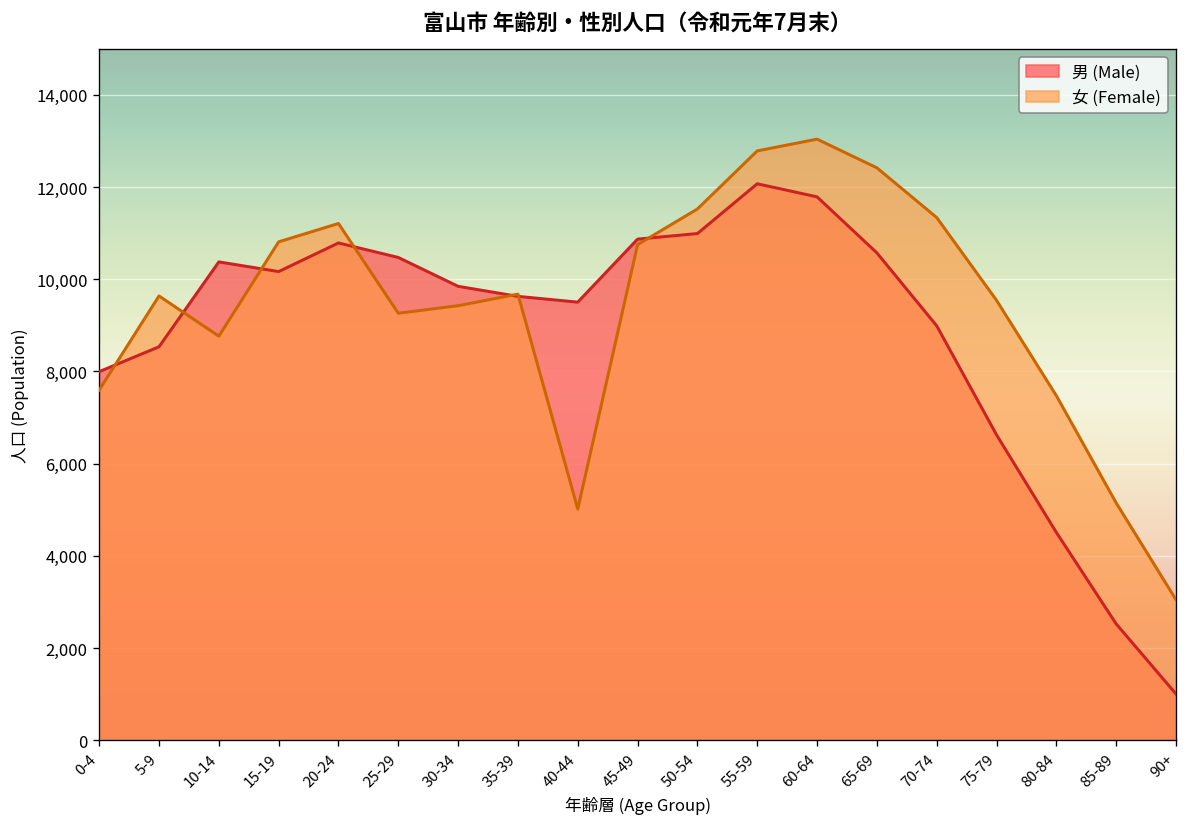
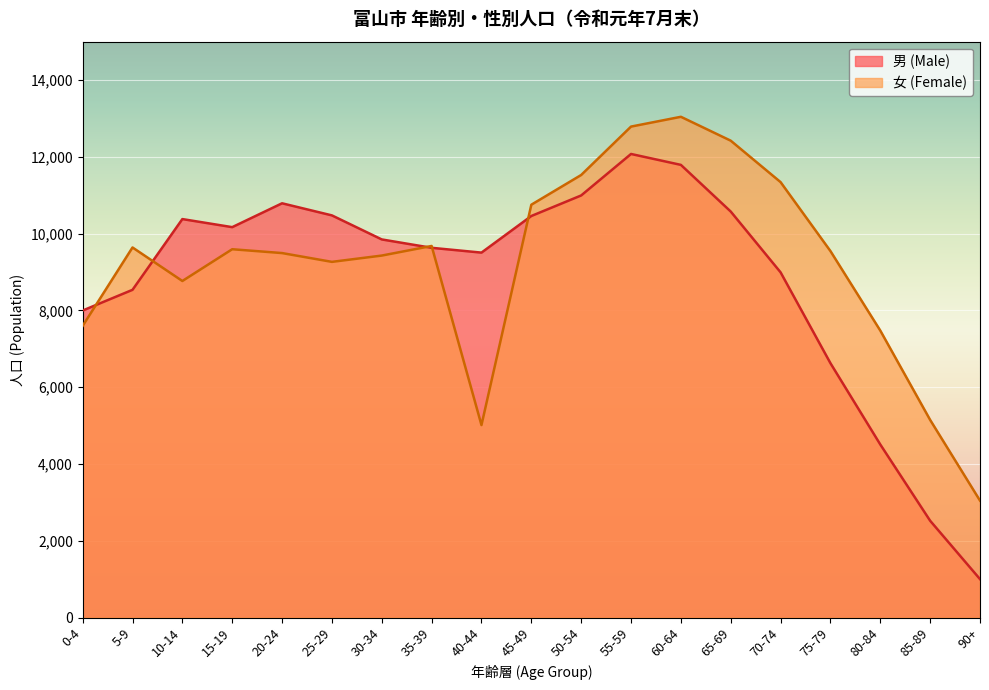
女 (Female), 15-19: 10,800 -> 9,600
女 (Female), 20-24: 11,200 -> 9,500
男 (Male), 45-49: 10,900 -> 10,500
